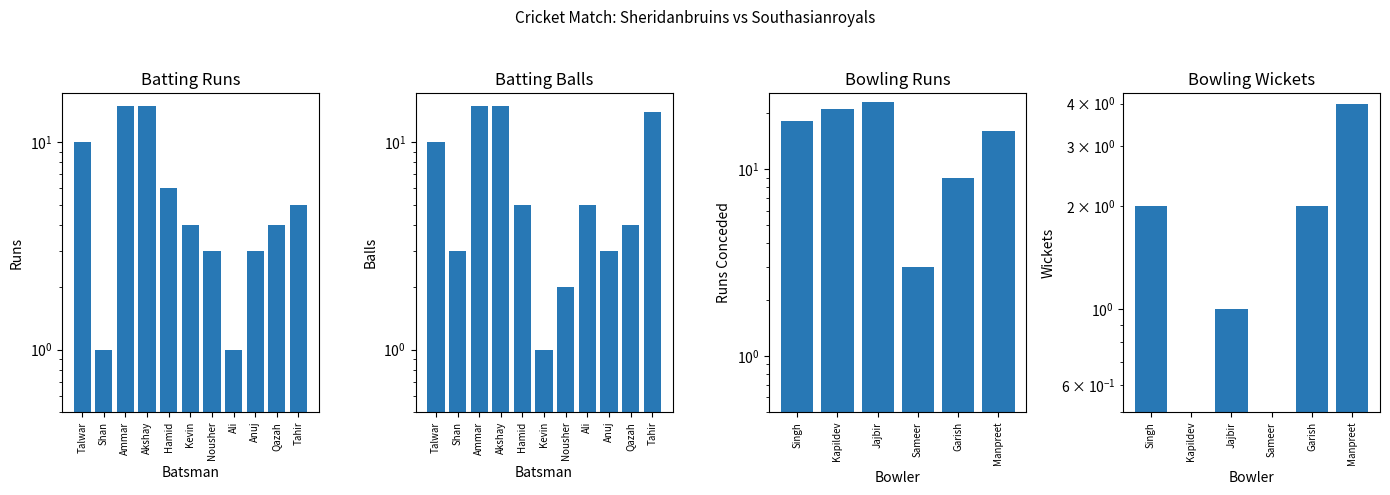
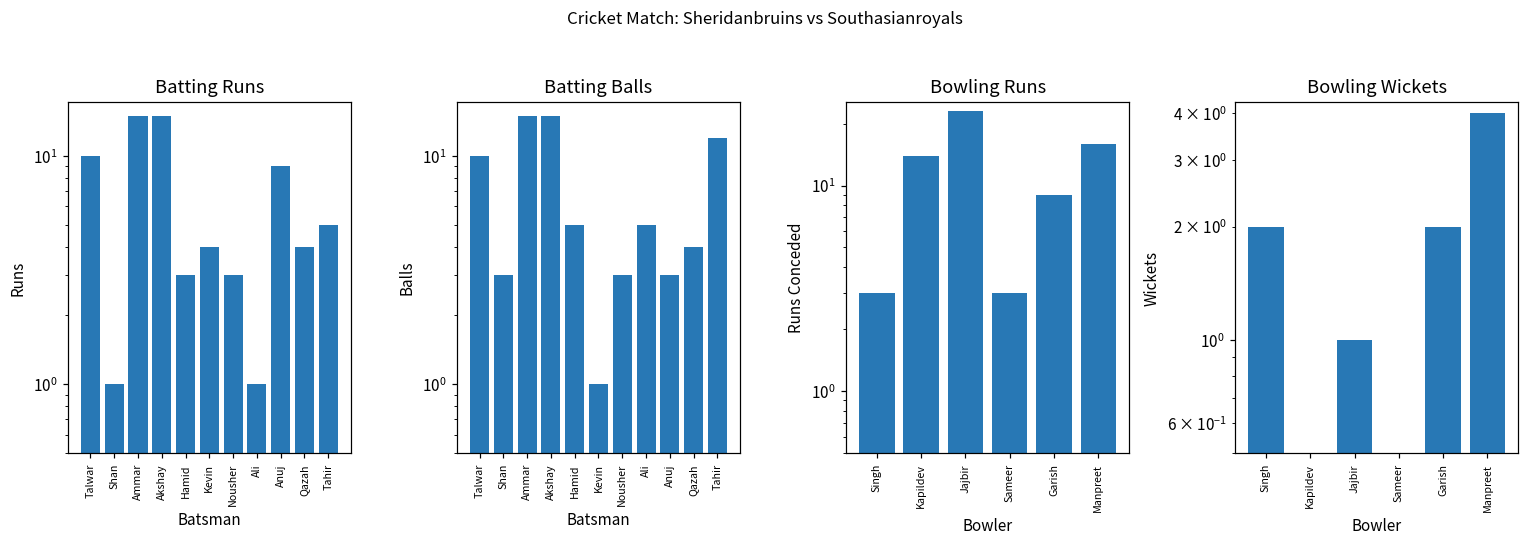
Batting Runs, Hamid: 6 -> 3
Batting Runs, Anuj: 3 -> 9
Batting Balls, Nousher: 2 -> 3
Batting Balls, Tahir: 14 -> 12
Bowling Runs, Singh: 18 -> 3
Bowling Runs, Kapildev: 21 -> 14
